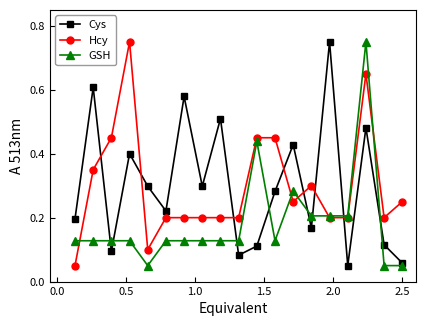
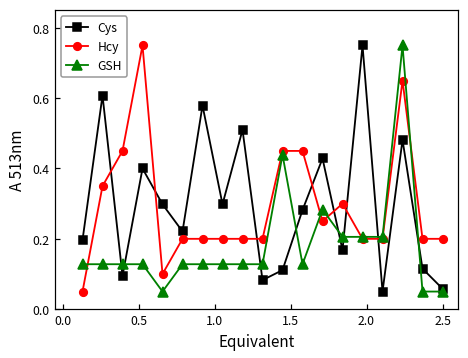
Hcy, 2.5: 0.25 -> 0.20
